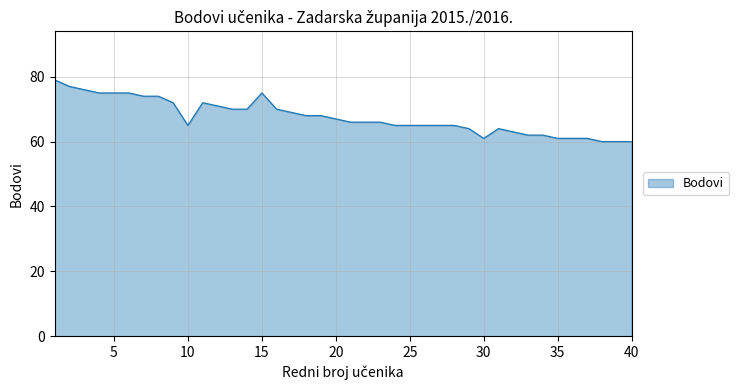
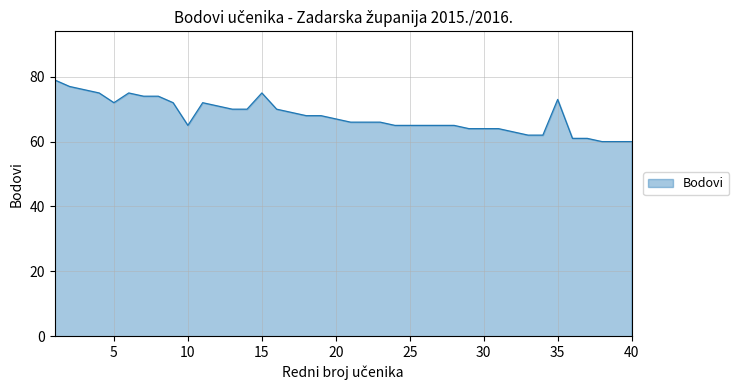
5: 75 -> 72
30: 61 -> 64
35: 61 -> 73
